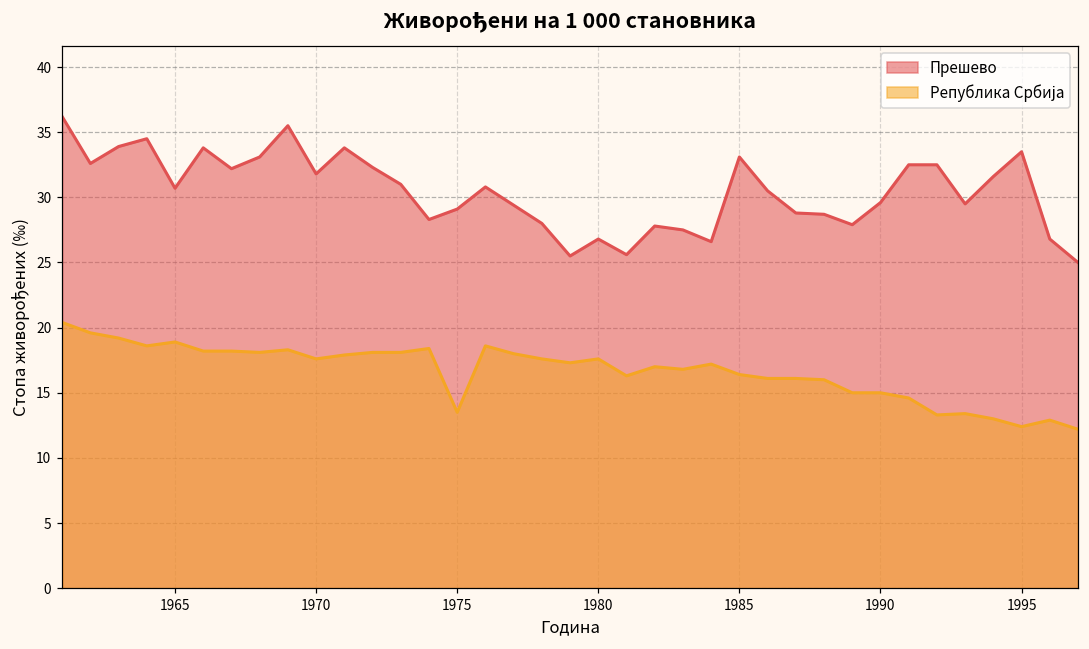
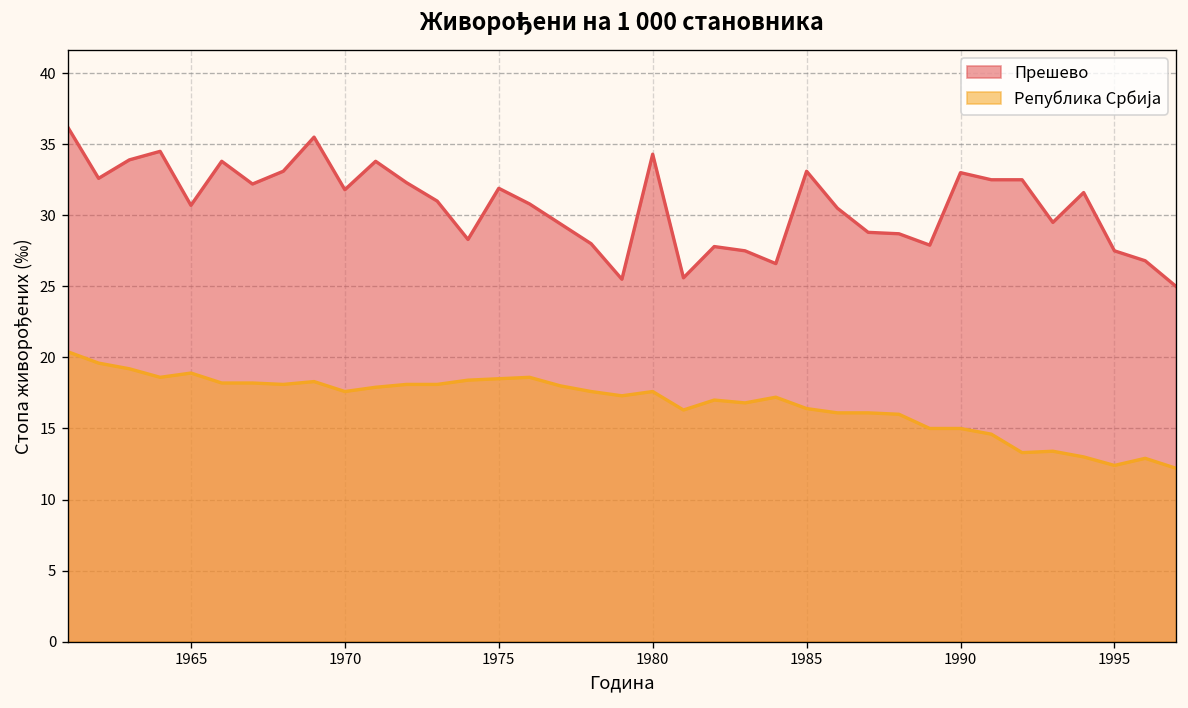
Прешево, 1975: 29.1 -> 31.9
Република Србија, 1975: 13.5 -> 18.5
Прешево, 1980: 26.8 -> 34.3
Прешево, 1990: 29.6 -> 33.0
Прешево, 1995: 33.5 -> 27.5
